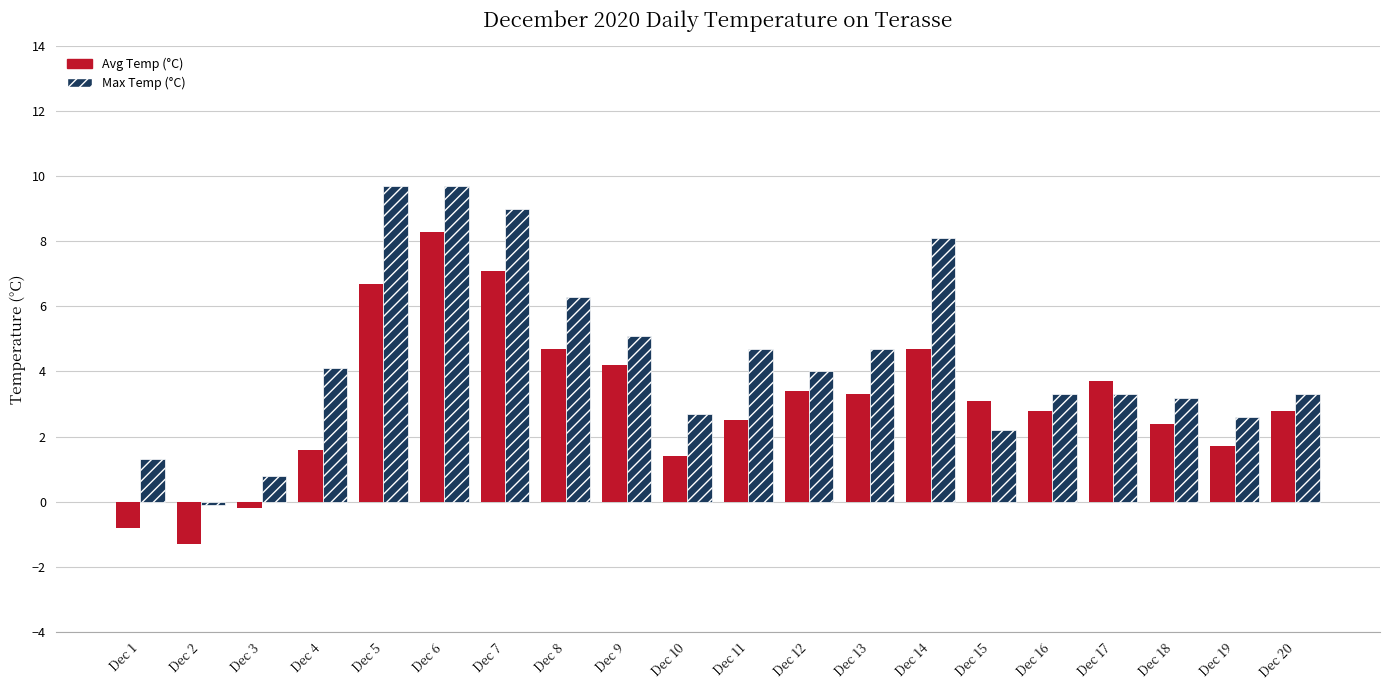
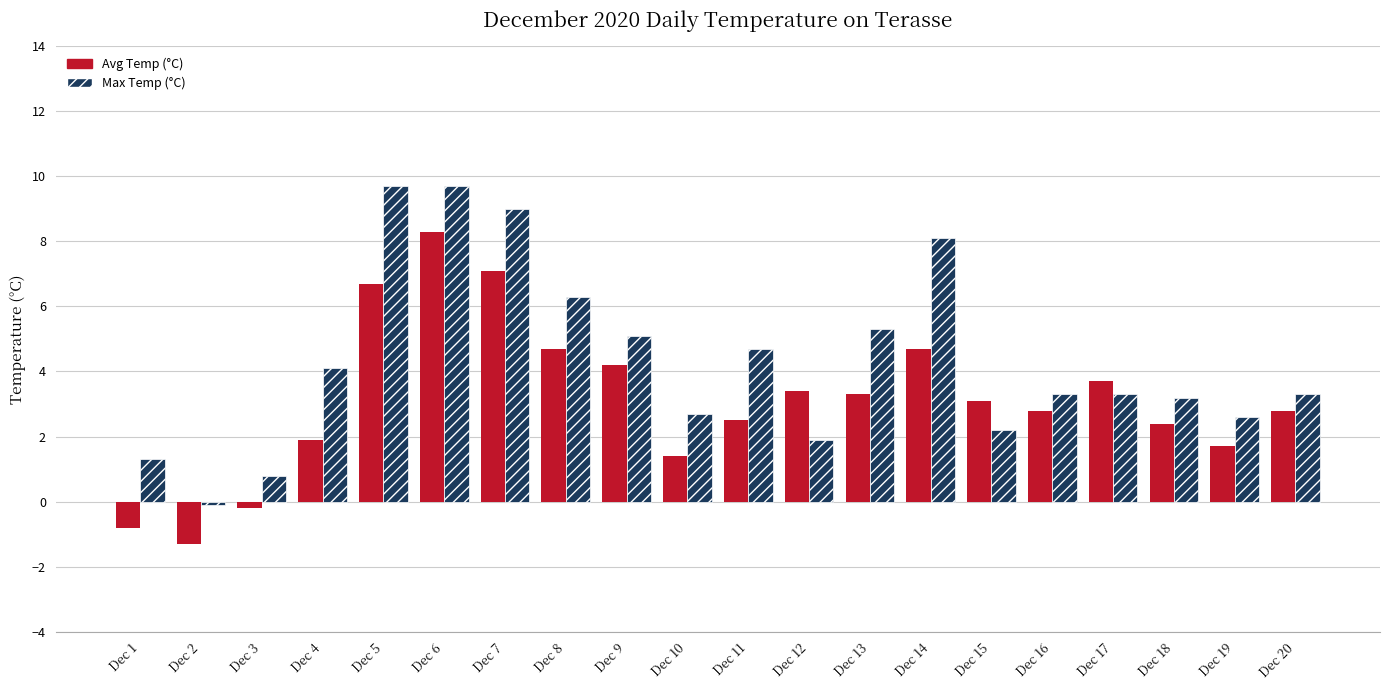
Avg Temp (°C), Dec 4: 1.6 -> 1.9
Max Temp (°C), Dec 12: 4.0 -> 1.9
Max Temp (°C), Dec 13: 4.7 -> 5.3
